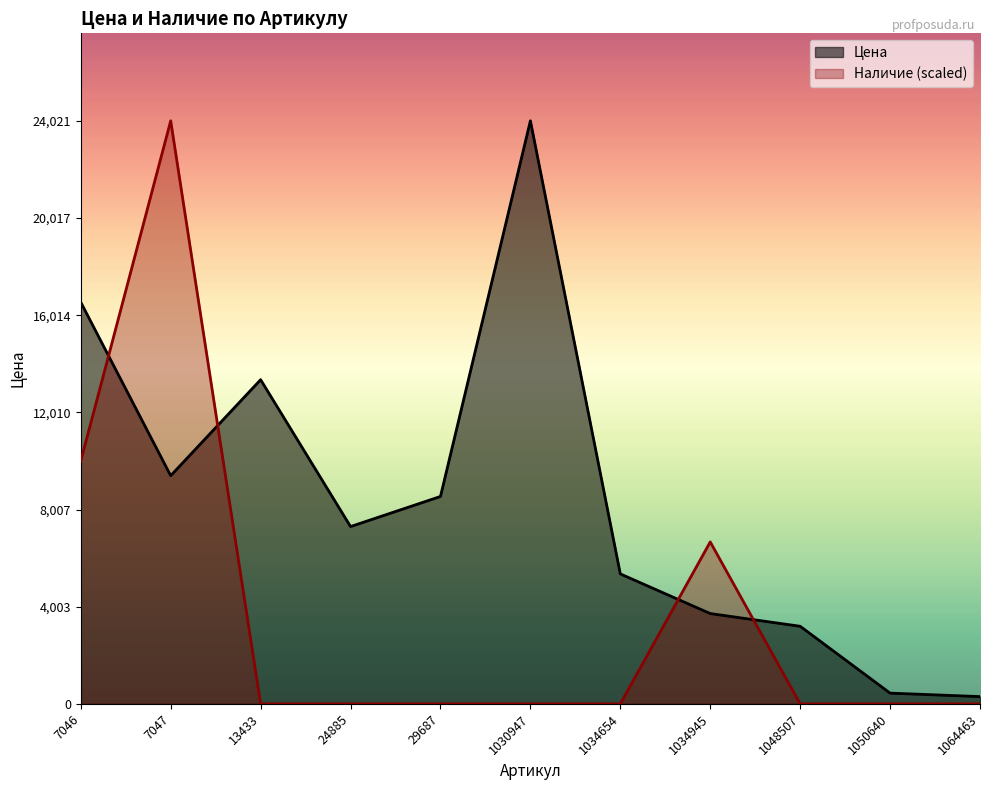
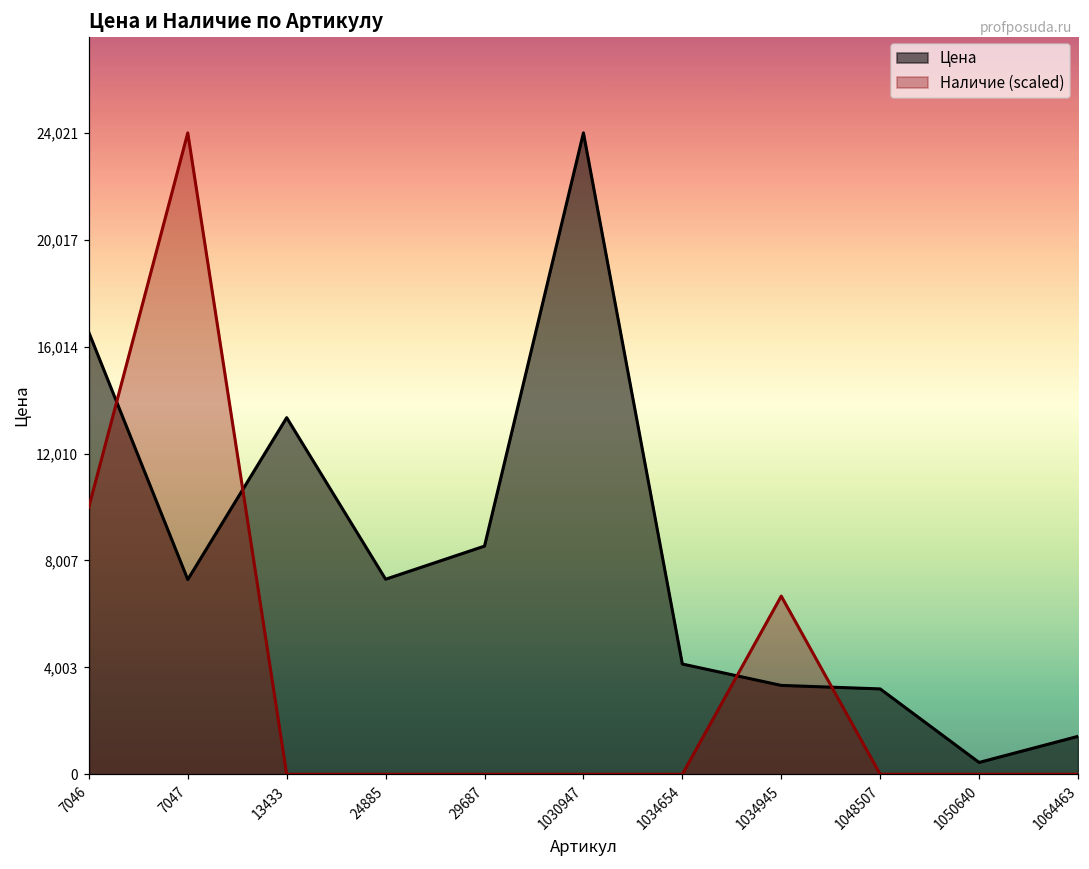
Цена, 7047: 9,400 -> 7,300
Цена, 1034654: 5,400 -> 4,100
Цена, 1034945: 3,700 -> 3,300
Цена, 1064463: 300 -> 1,400
